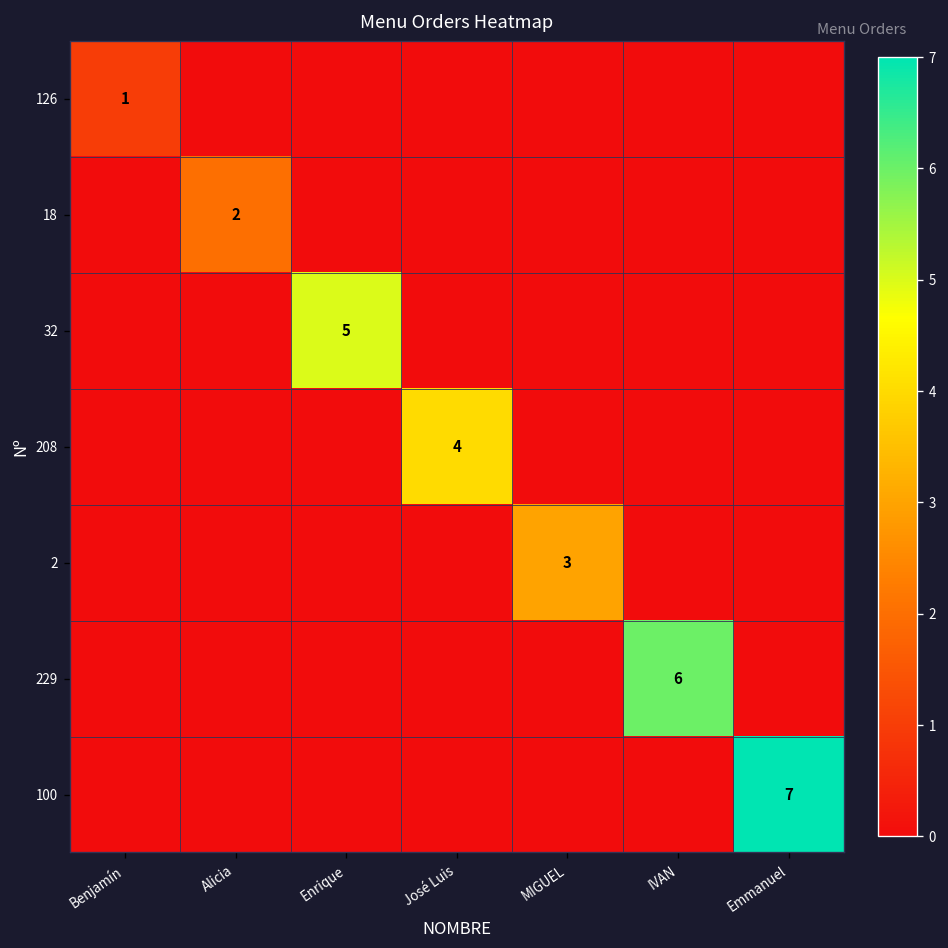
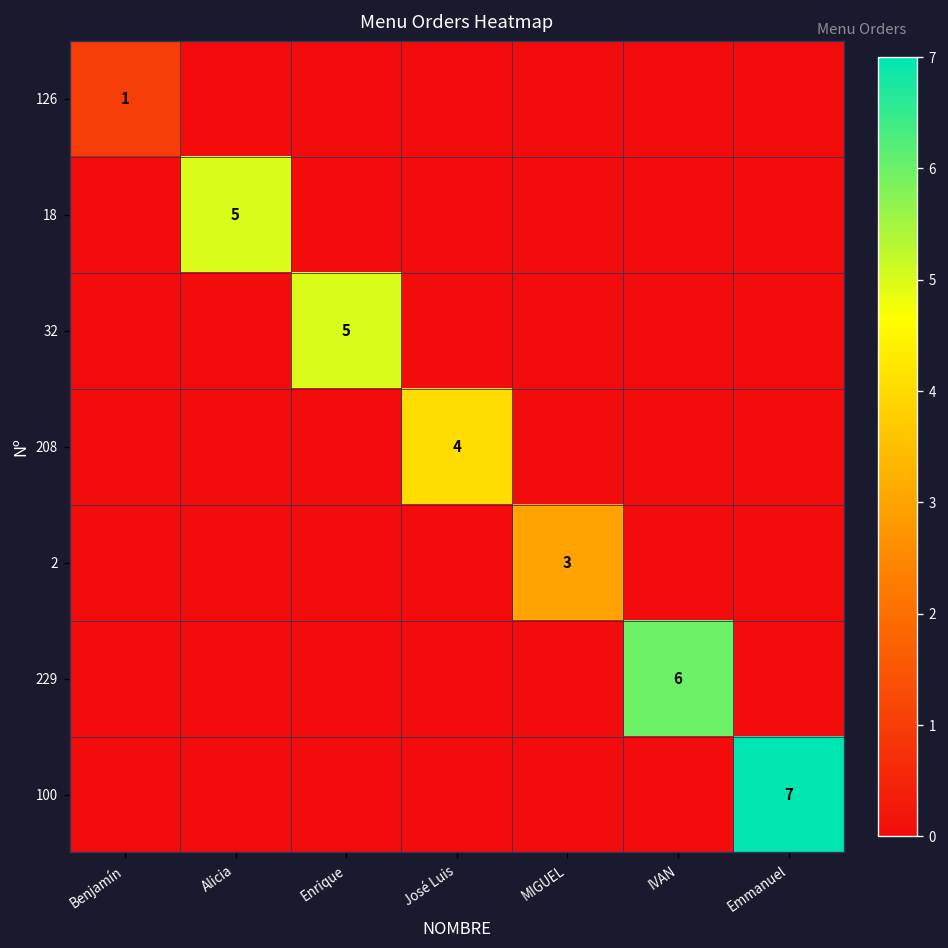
18, Alicia: 2 -> 5
